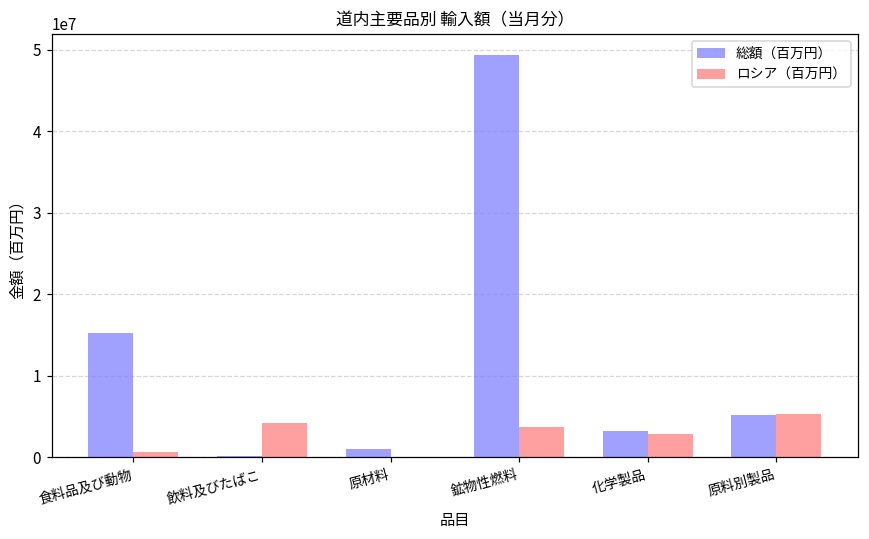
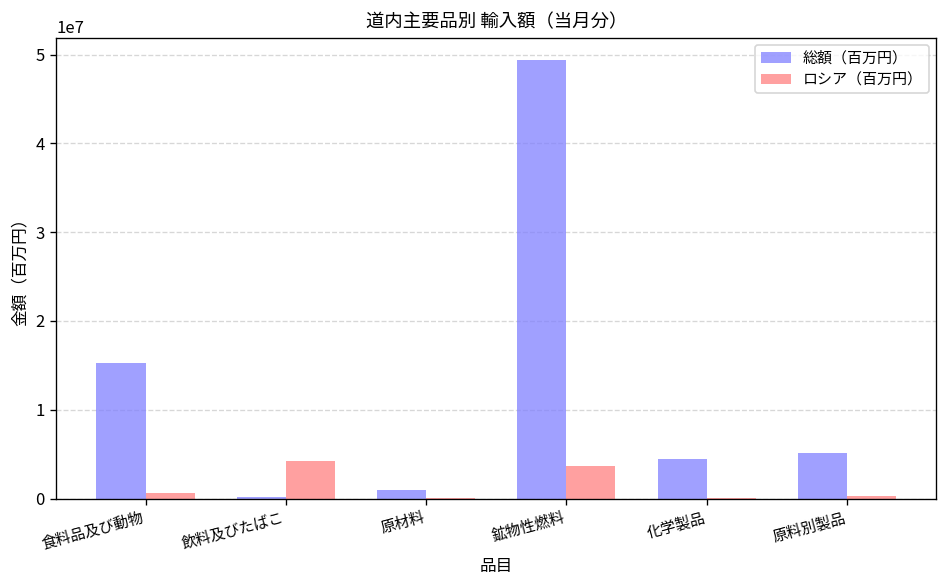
総額（百万円）, 化学製品: 3000000 -> 4000000
ロシア（百万円）, 化学製品: 3000000 -> 0
ロシア（百万円）, 原料別製品: 5000000 -> 0
